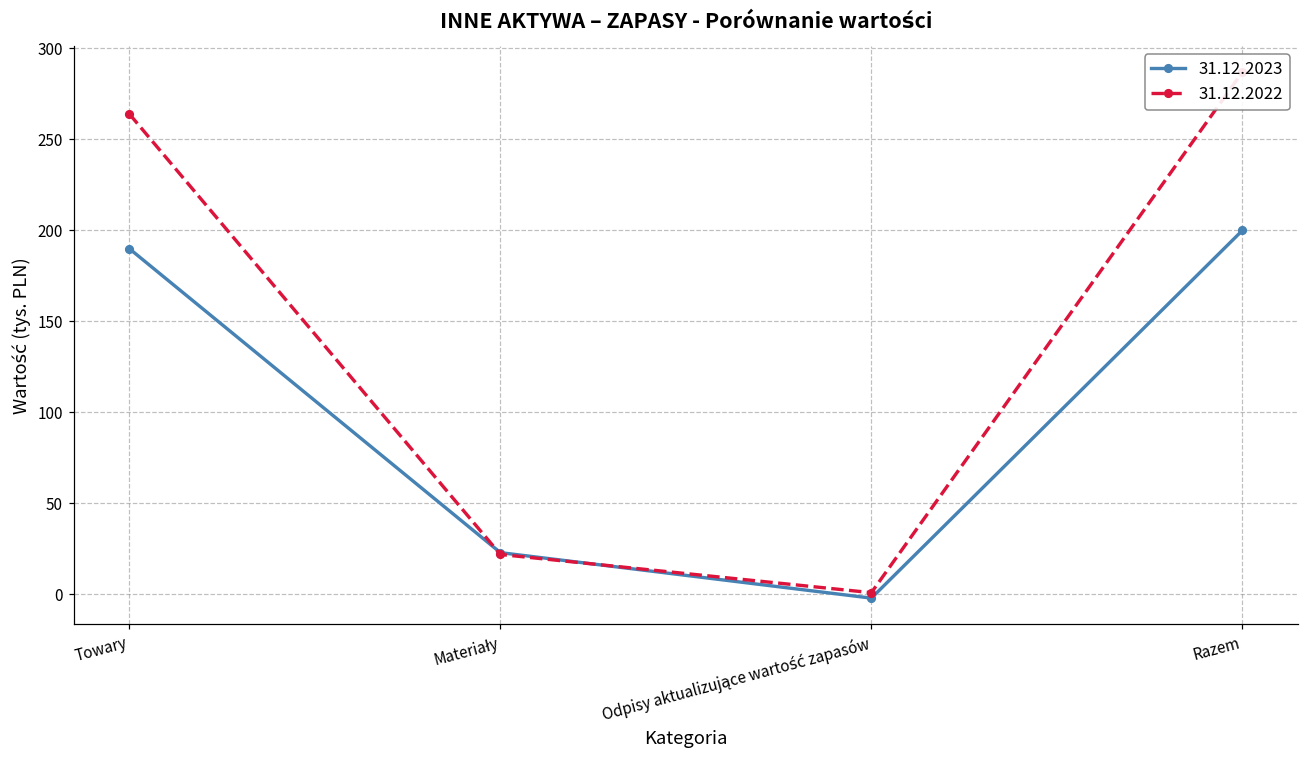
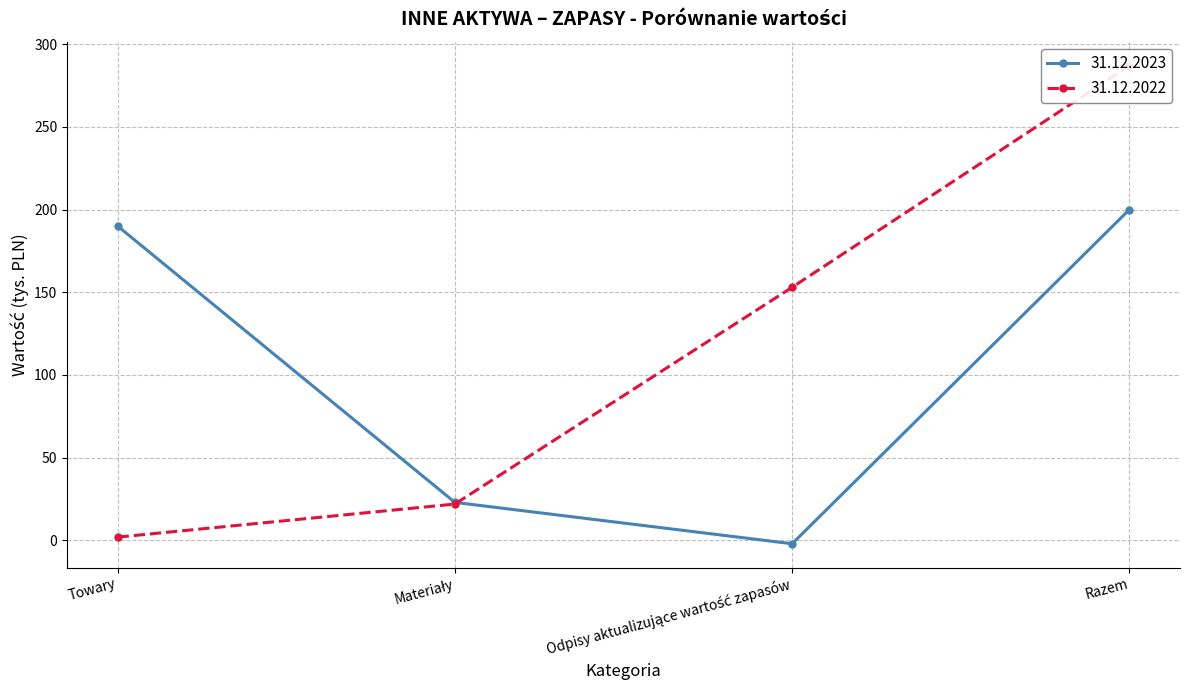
31.12.2022, Towary: 264 -> 2
31.12.2022, Odpisy aktualizujące wartość zapasów: 1 -> 153
